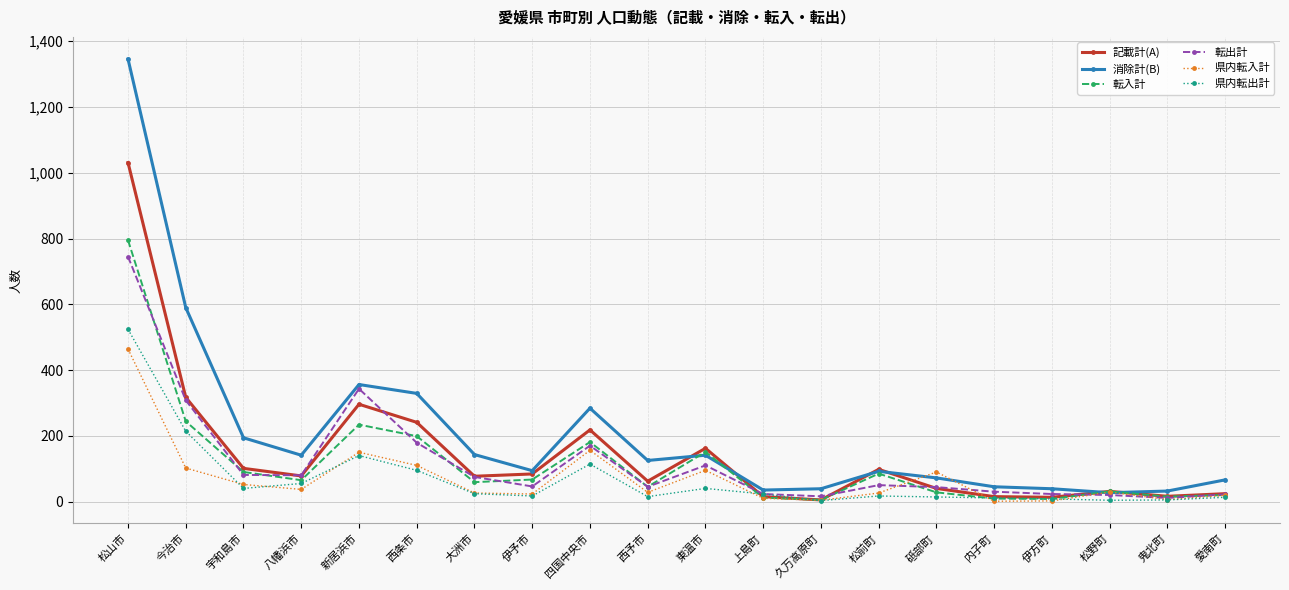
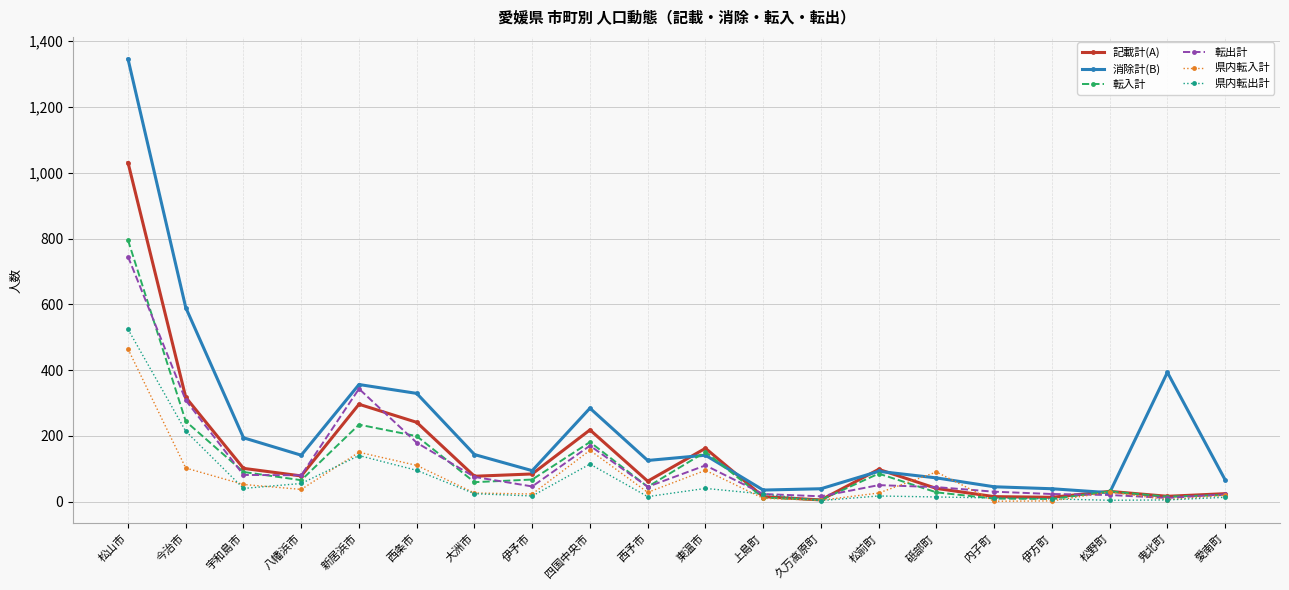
消除計(B), 鬼北町: 30 -> 390
